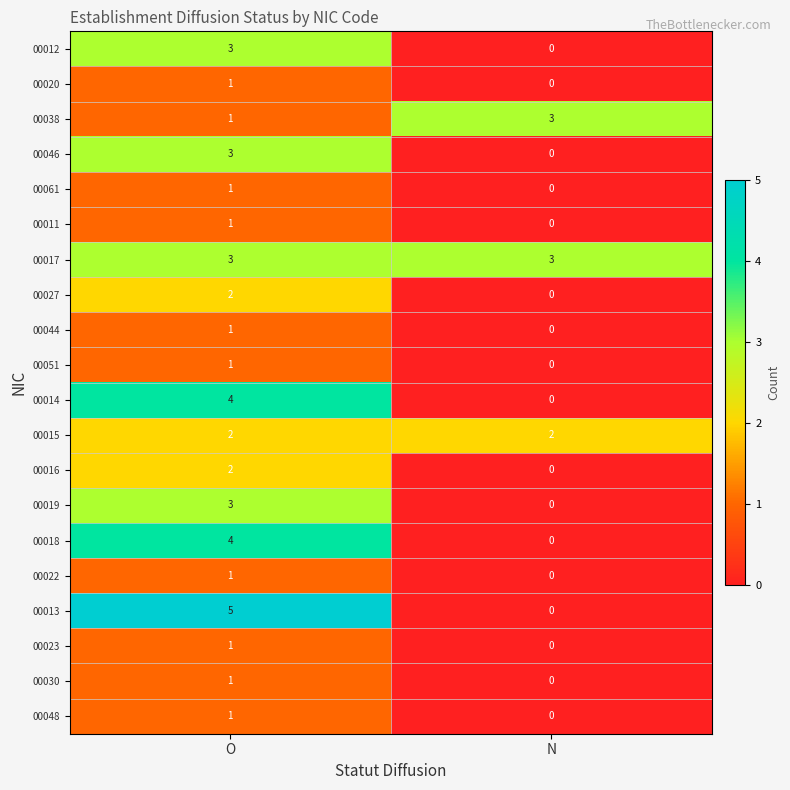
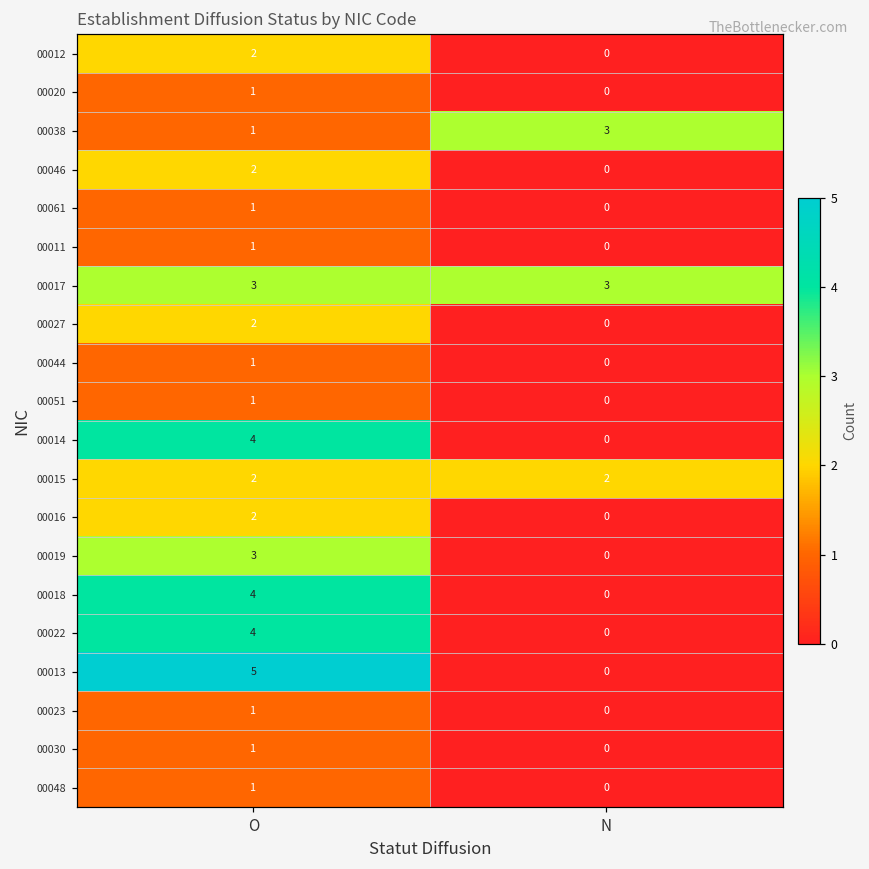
00012, O: 3 -> 2
00046, O: 3 -> 2
00022, O: 1 -> 4
